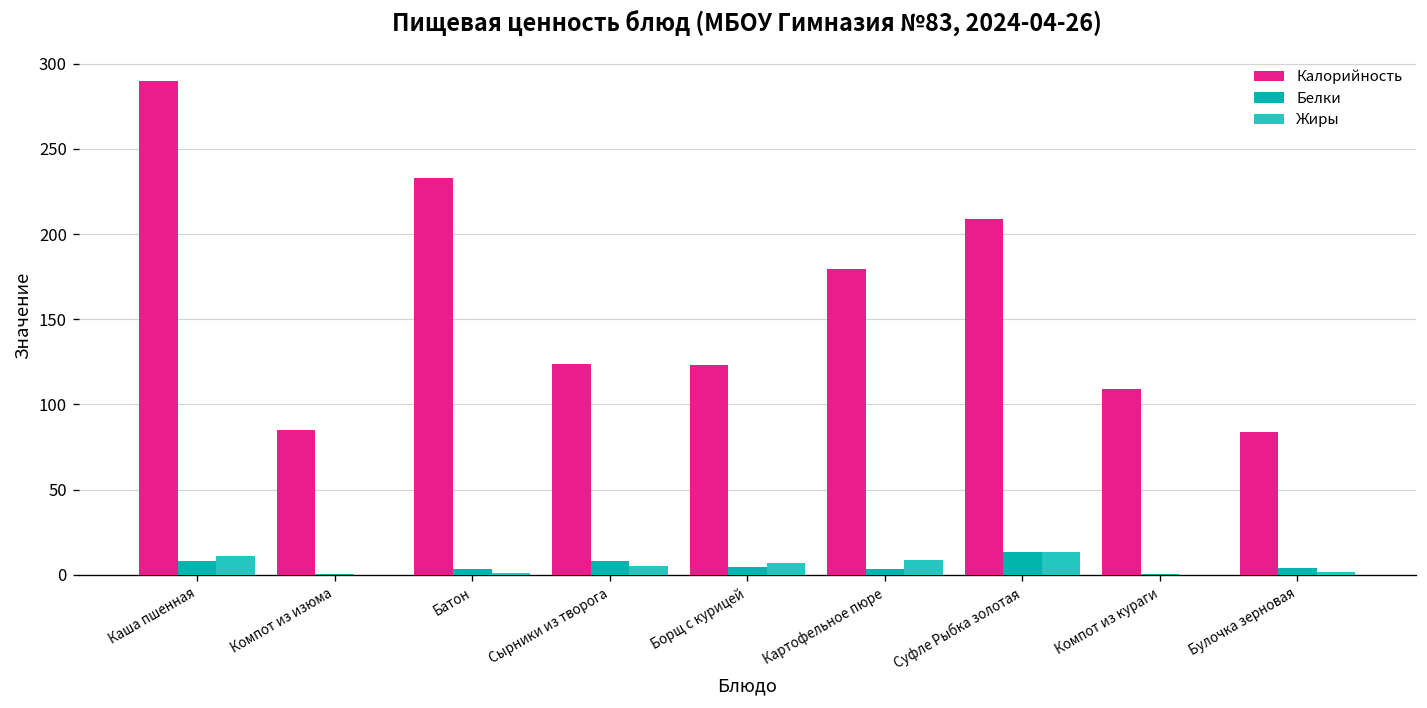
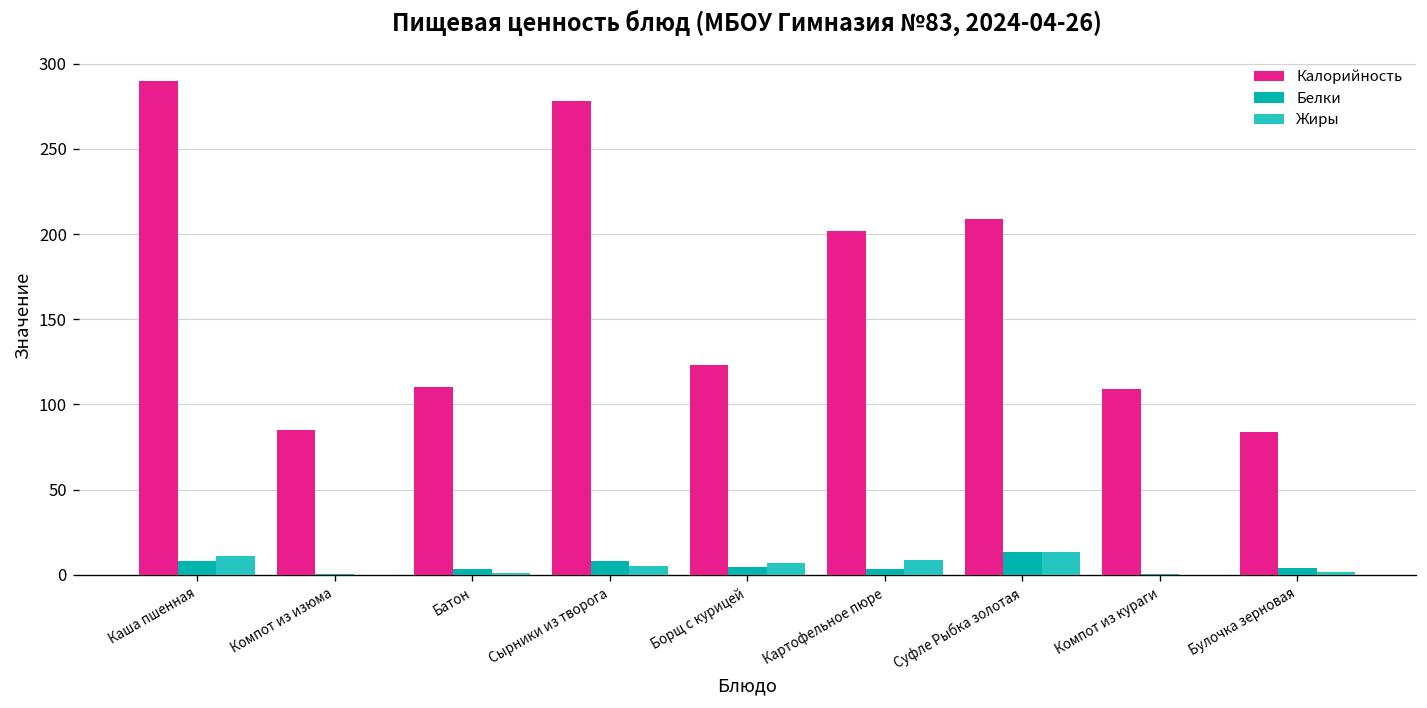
Калорийность, Батон: 233 -> 110
Калорийность, Сырники из творога: 124 -> 278
Калорийность, Картофельное пюре: 179 -> 202
